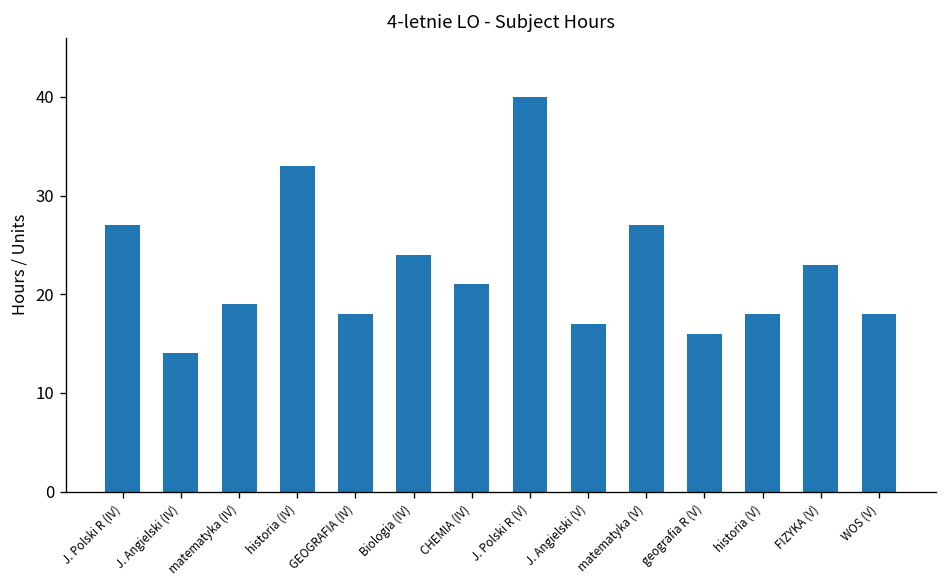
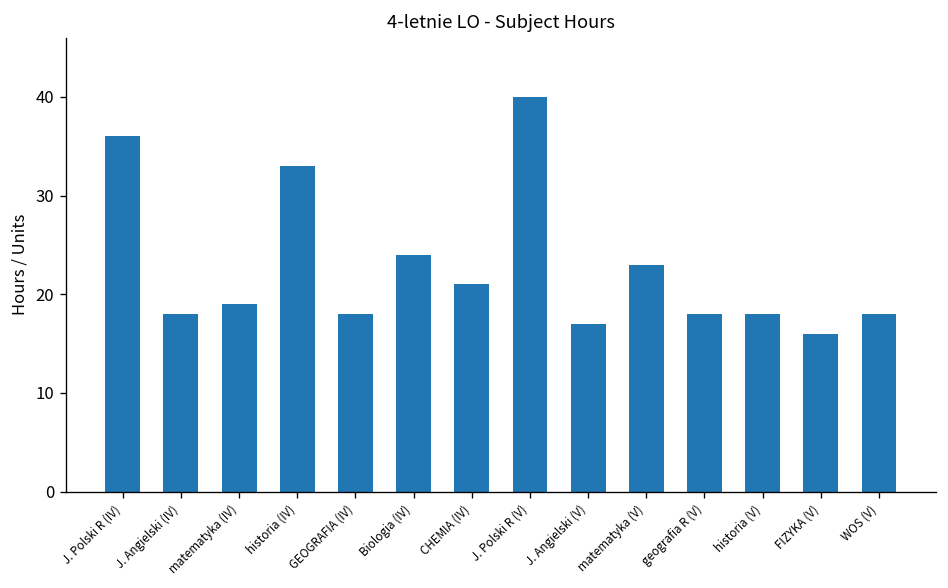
J. Polski R (IV): 27 -> 36
J. Angielski (IV): 14 -> 18
matematyka (V): 27 -> 23
geografia R (V): 16 -> 18
FIZYKA (V): 23 -> 16
